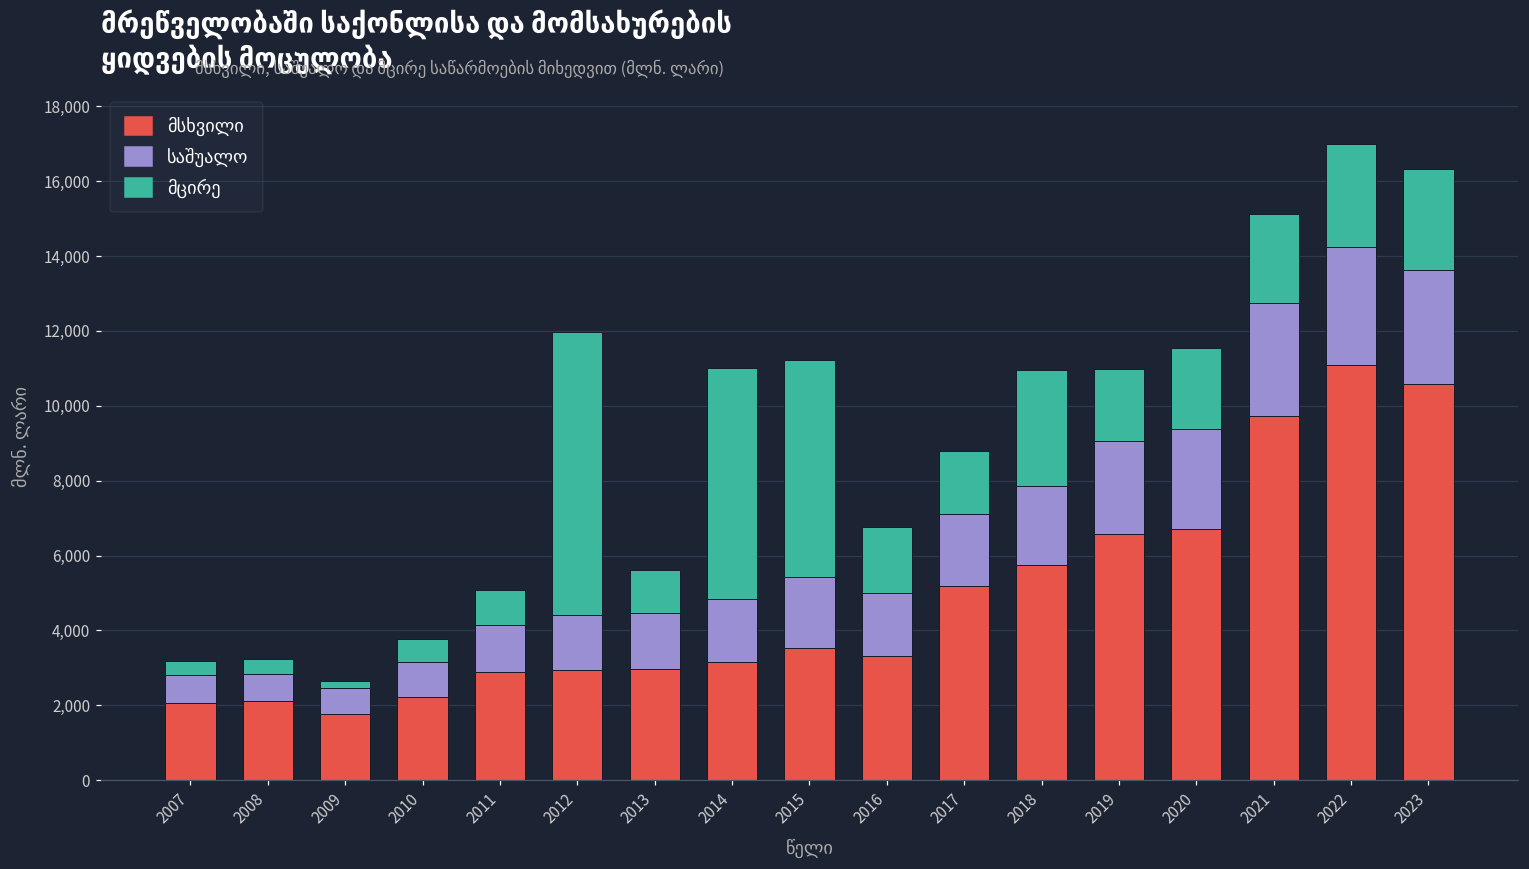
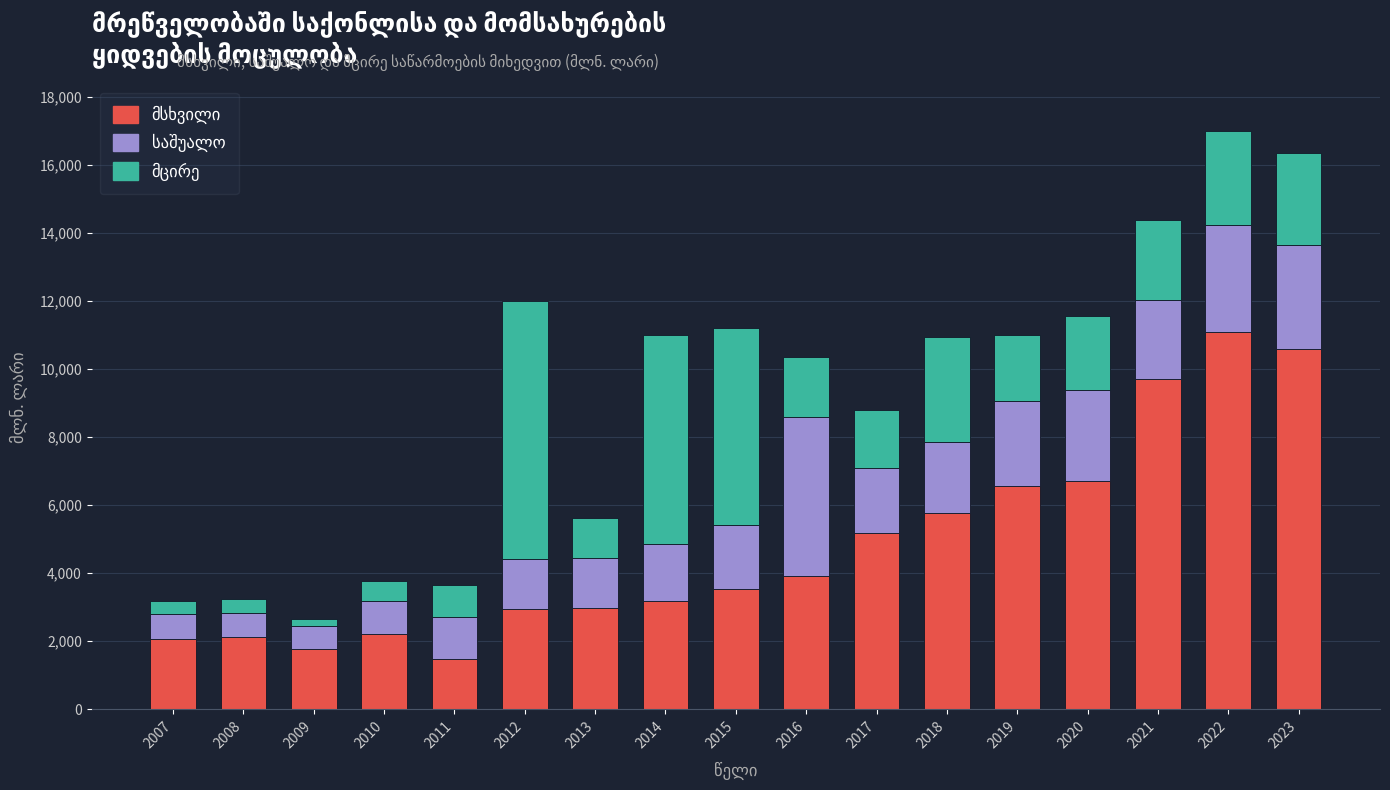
მსხვილი, 2011: 2,900 -> 1,500
მსხვილი, 2016: 3,300 -> 3,900
საშუალო, 2016: 1,700 -> 4,700
საშუალო, 2021: 3,000 -> 2,300
